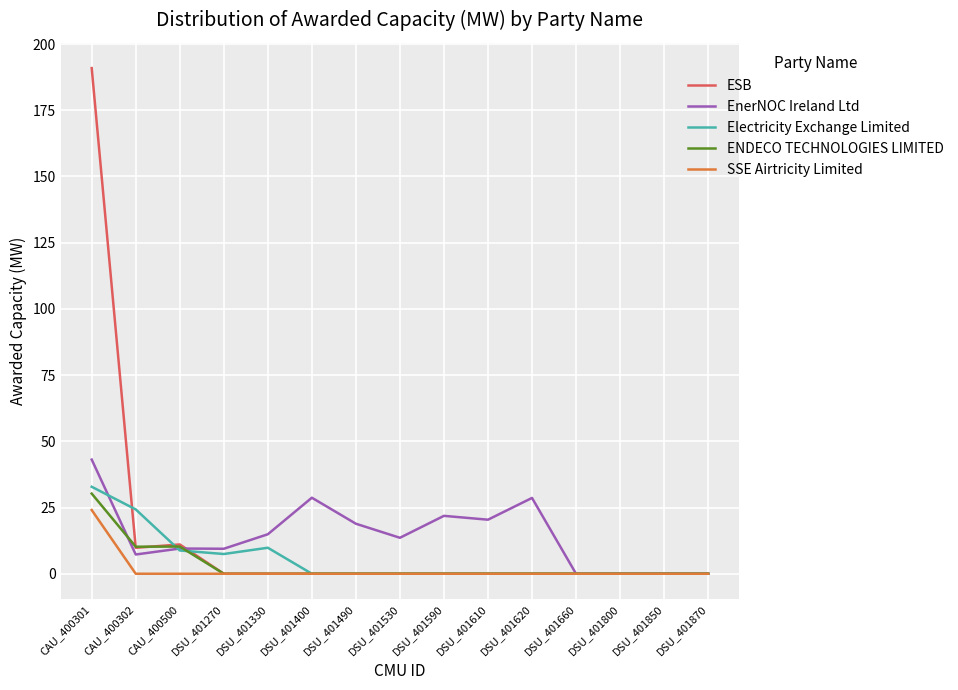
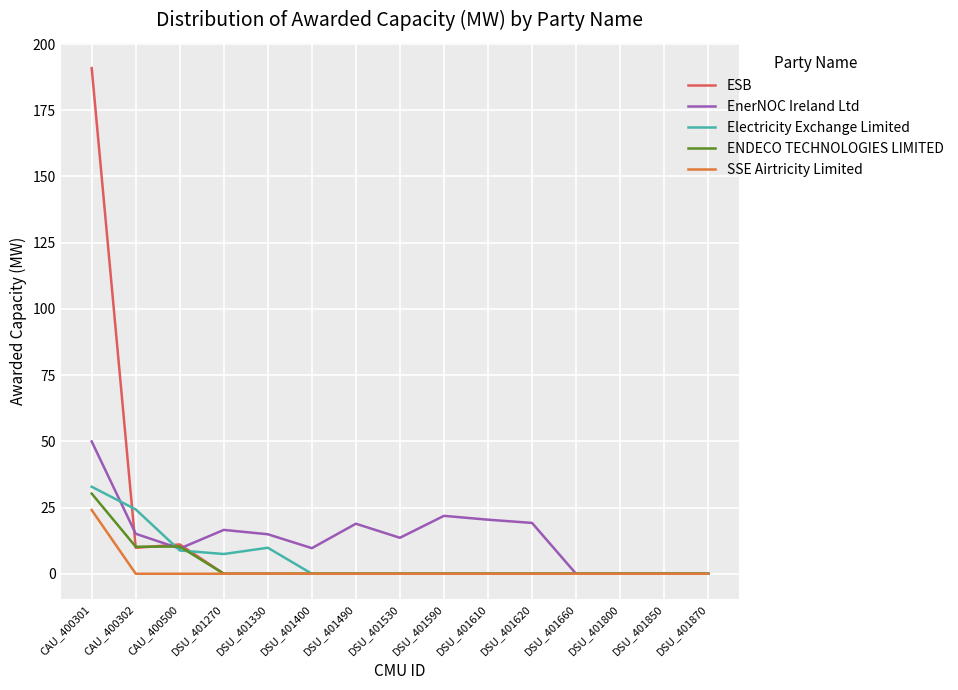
EnerNOC Ireland Ltd, CAU_400301: 43 -> 50
EnerNOC Ireland Ltd, CAU_400302: 7 -> 15
EnerNOC Ireland Ltd, DSU_401270: 9 -> 17
EnerNOC Ireland Ltd, DSU_401400: 29 -> 10
EnerNOC Ireland Ltd, DSU_401620: 29 -> 19
